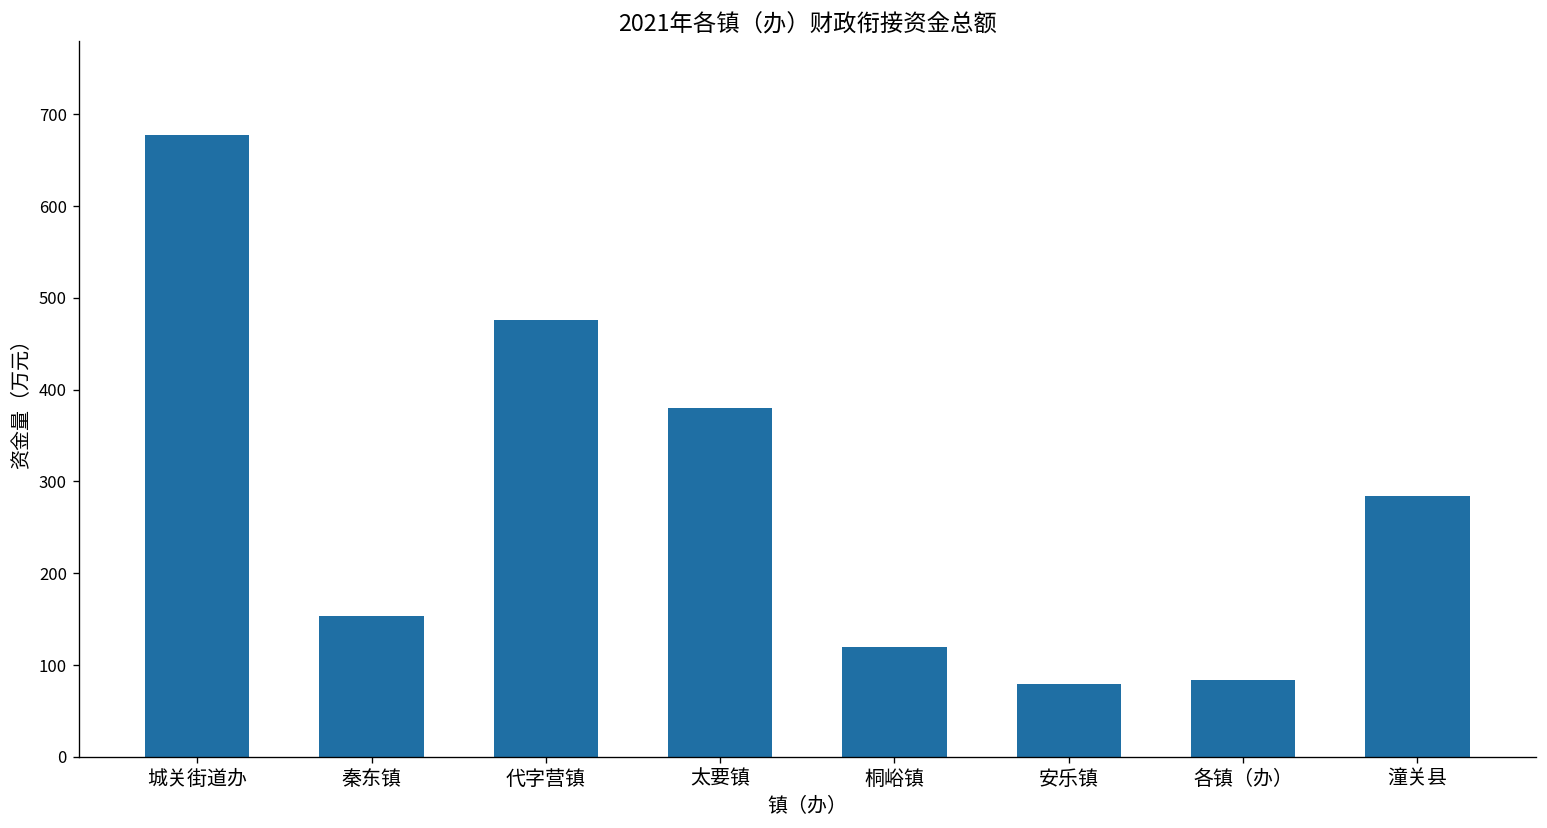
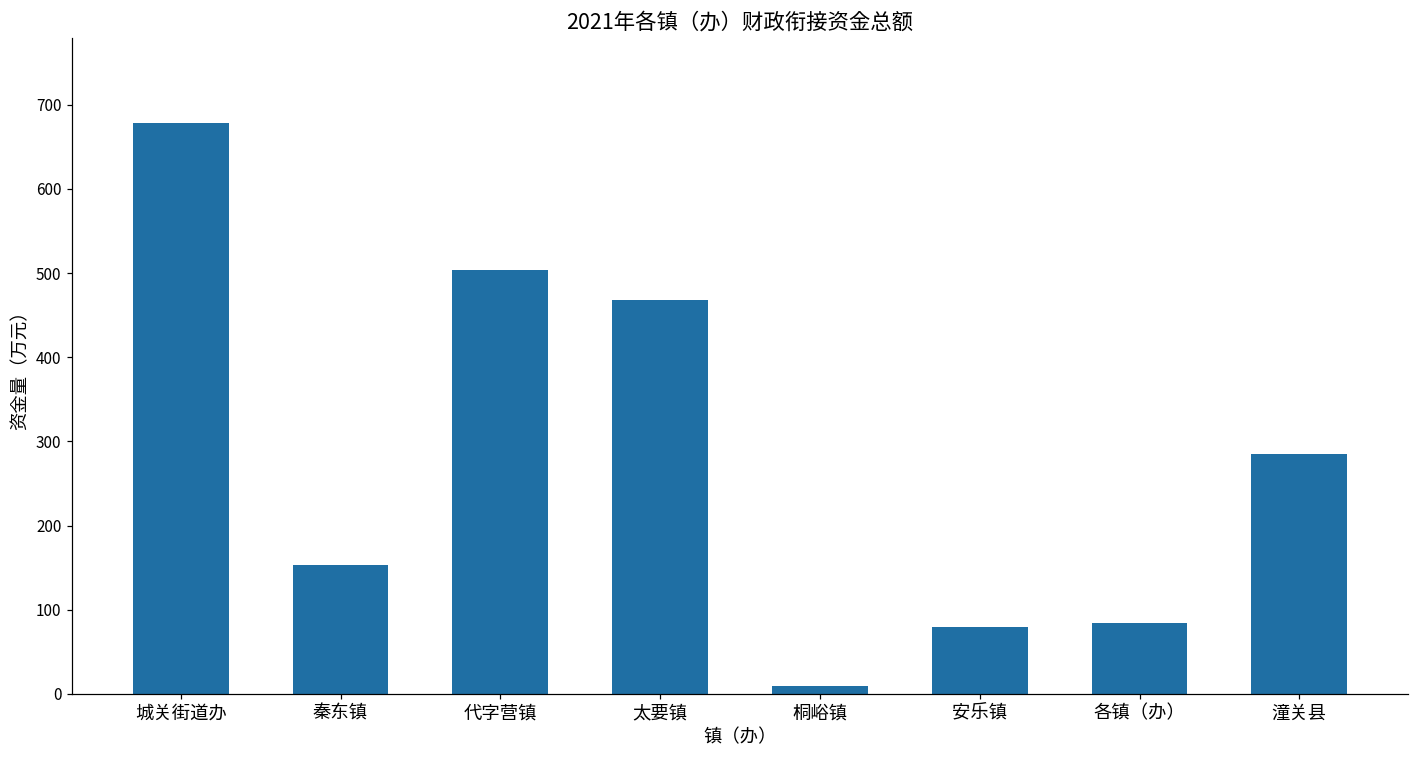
代字营镇: 480 -> 500
太要镇: 380 -> 470
桐峪镇: 120 -> 10
